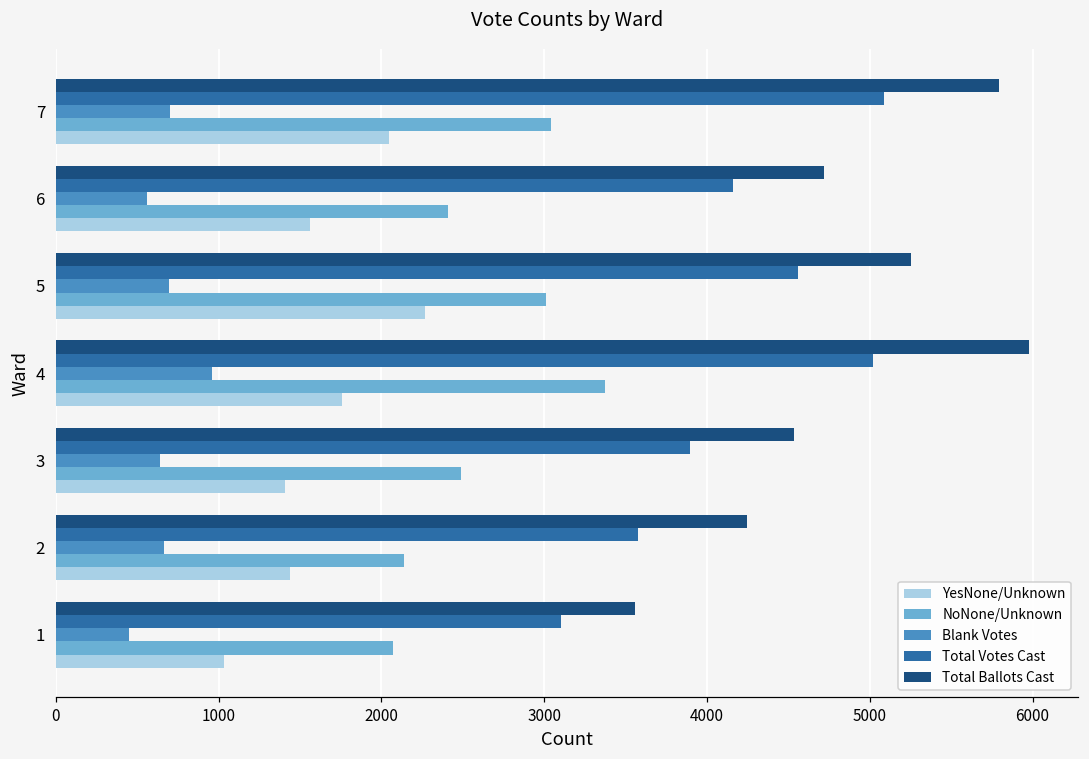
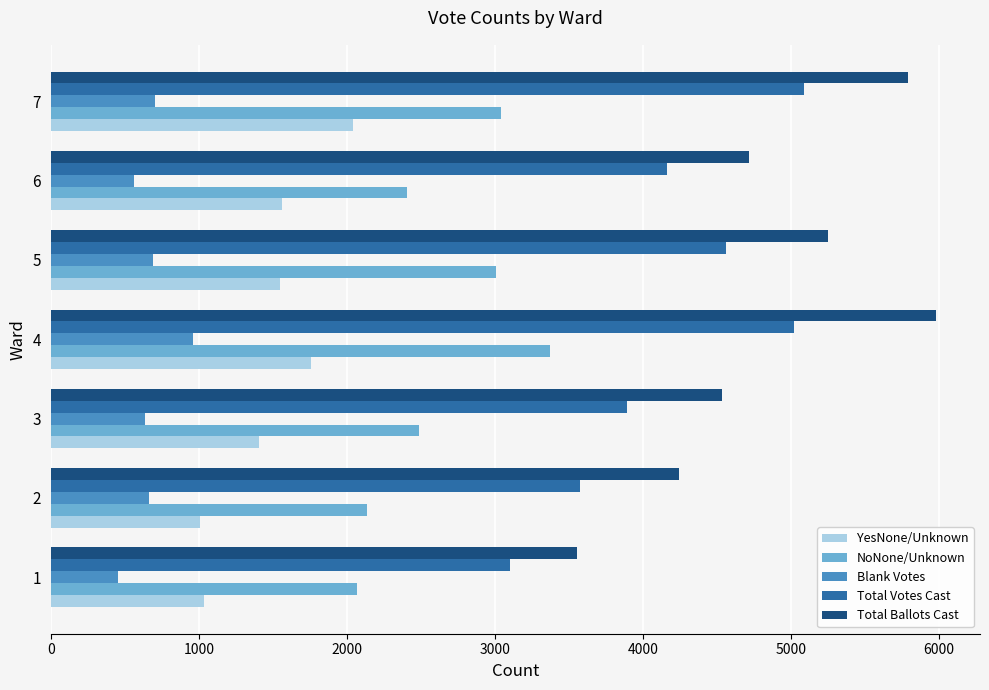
YesNone/Unknown, 5: 2270 -> 1550
YesNone/Unknown, 2: 1440 -> 1010
